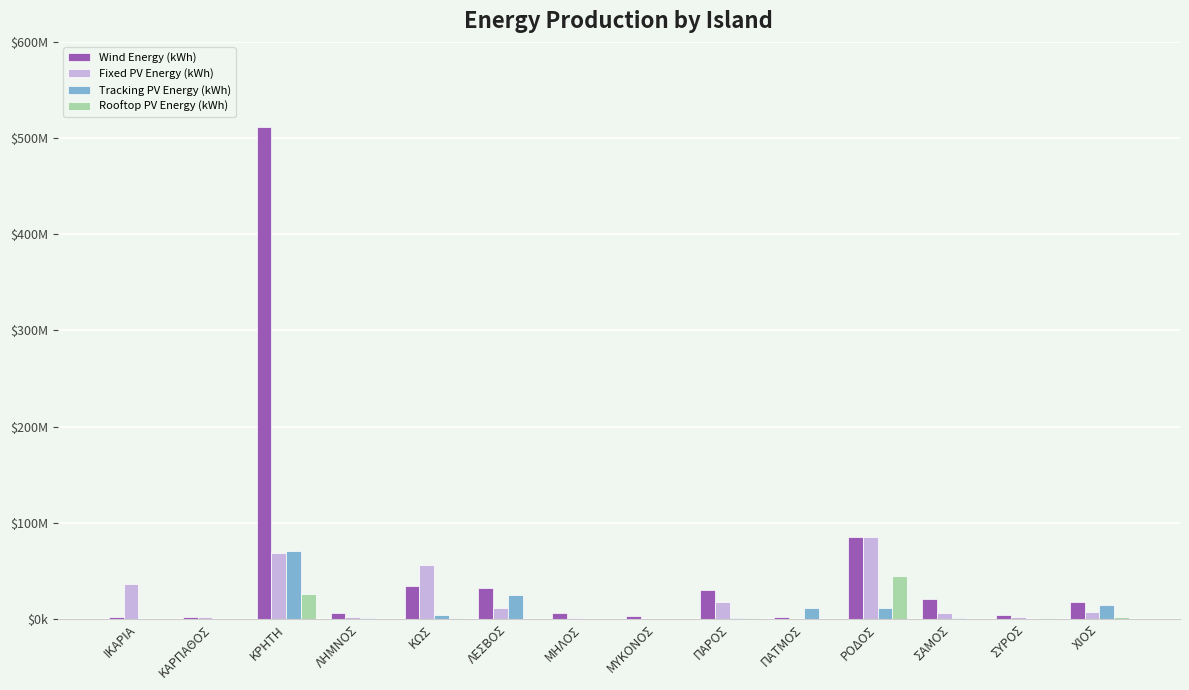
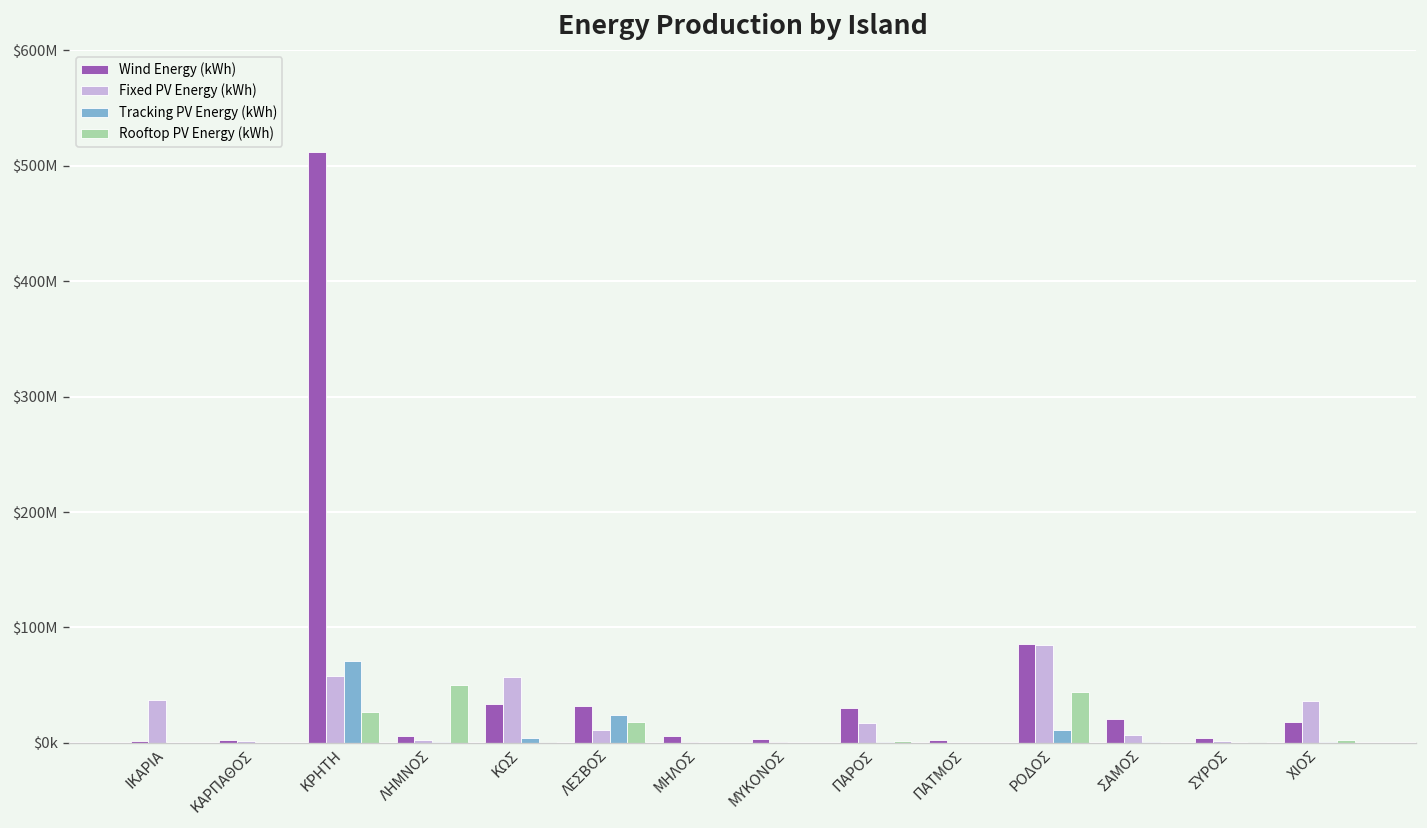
Fixed PV Energy (kWh), ΚΡΗΤΗ: $70000000 -> $60000000
Rooftop PV Energy (kWh), ΛΗΜΝΟΣ: $0 -> $50000000
Rooftop PV Energy (kWh), ΛΕΣΒΟΣ: $0 -> $20000000
Tracking PV Energy (kWh), ΠΑΤΜΟΣ: $10000000 -> $0
Fixed PV Energy (kWh), ΧΙΟΣ: $10000000 -> $40000000
Tracking PV Energy (kWh), ΧΙΟΣ: $10000000 -> $0
